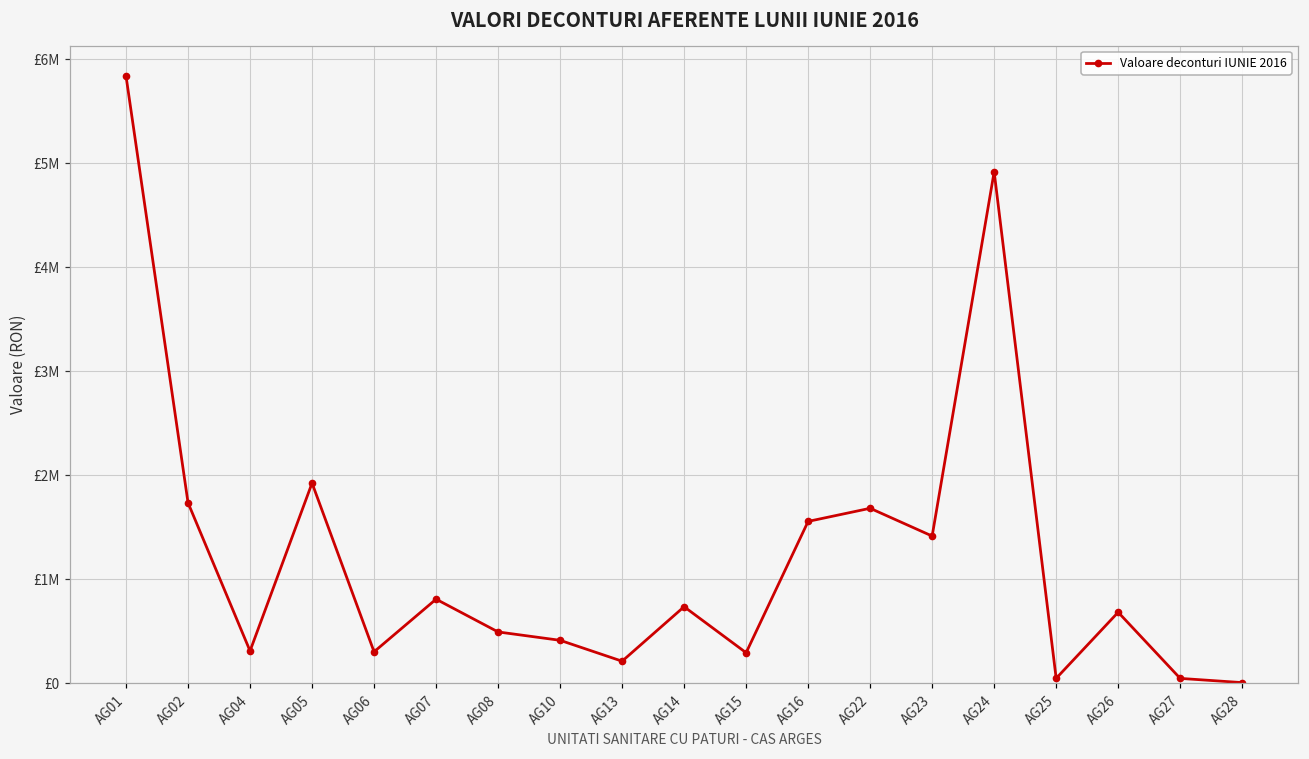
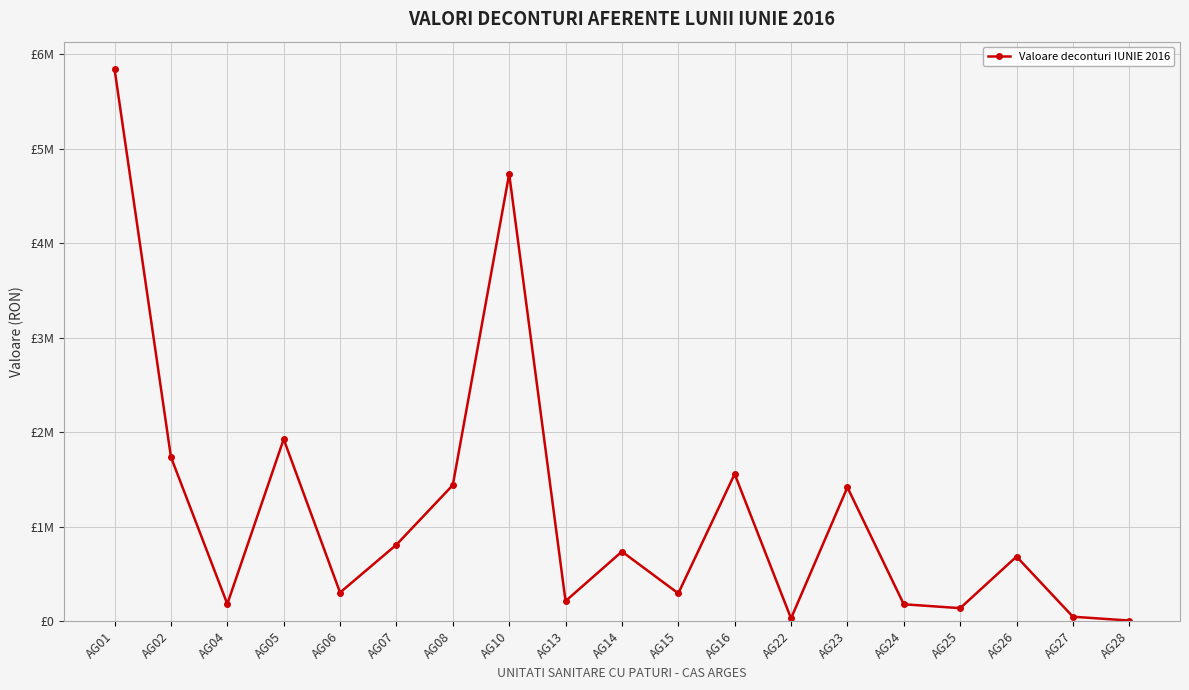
AG04: £300000 -> £200000
AG08: £500000 -> £1400000
AG10: £400000 -> £4700000
AG22: £1700000 -> £0
AG24: £4900000 -> £200000
AG25: £0 -> £100000
